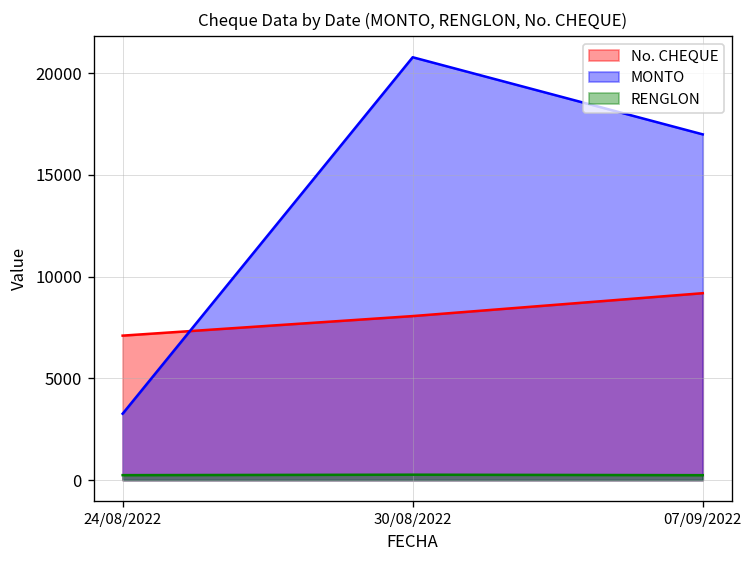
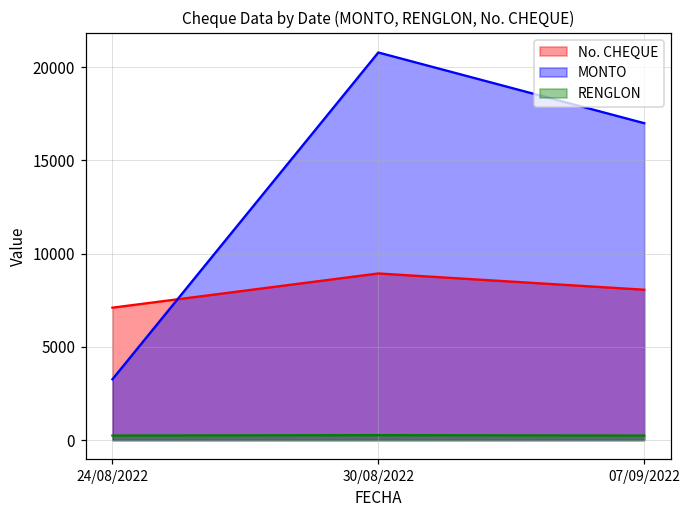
No. CHEQUE, 30/08/2022: 8100 -> 8900
No. CHEQUE, 07/09/2022: 9200 -> 8100
